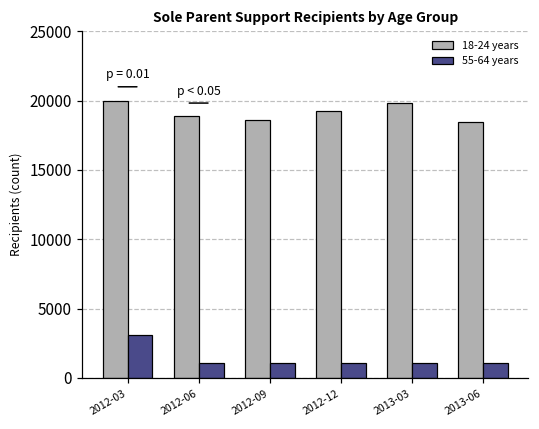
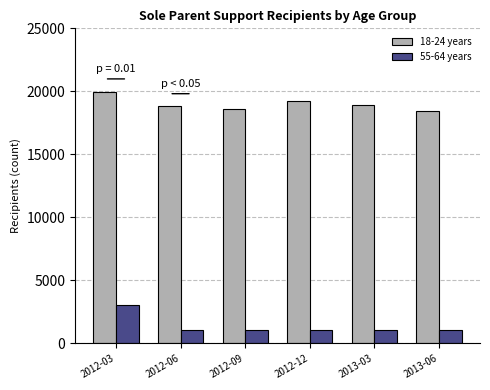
18-24 years, 2013-03: 19800 -> 18900
